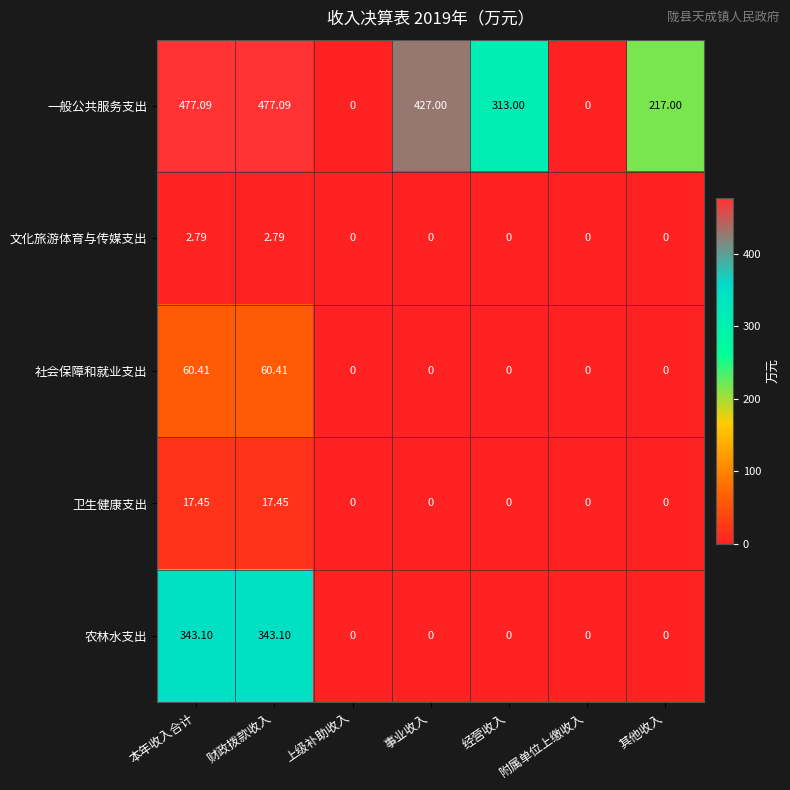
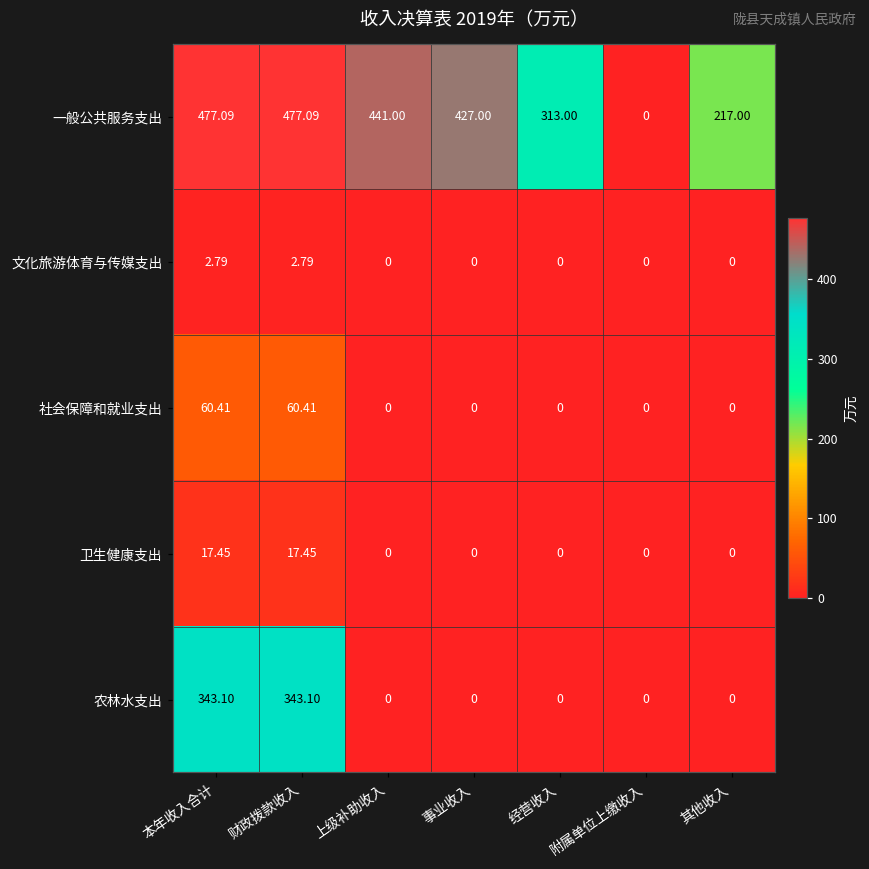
一般公共服务支出, 上级补助收入: 0 -> 441.00
